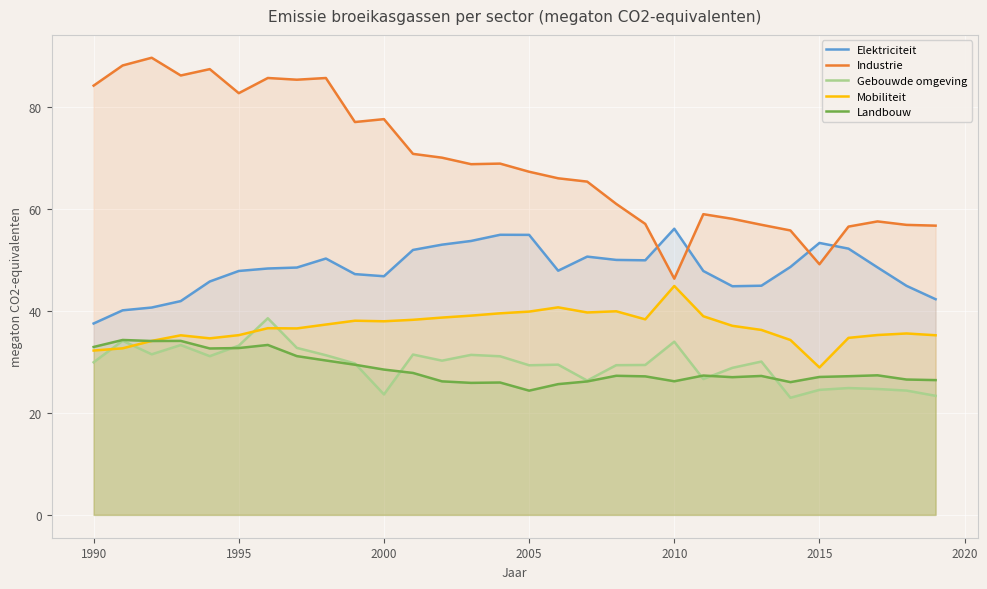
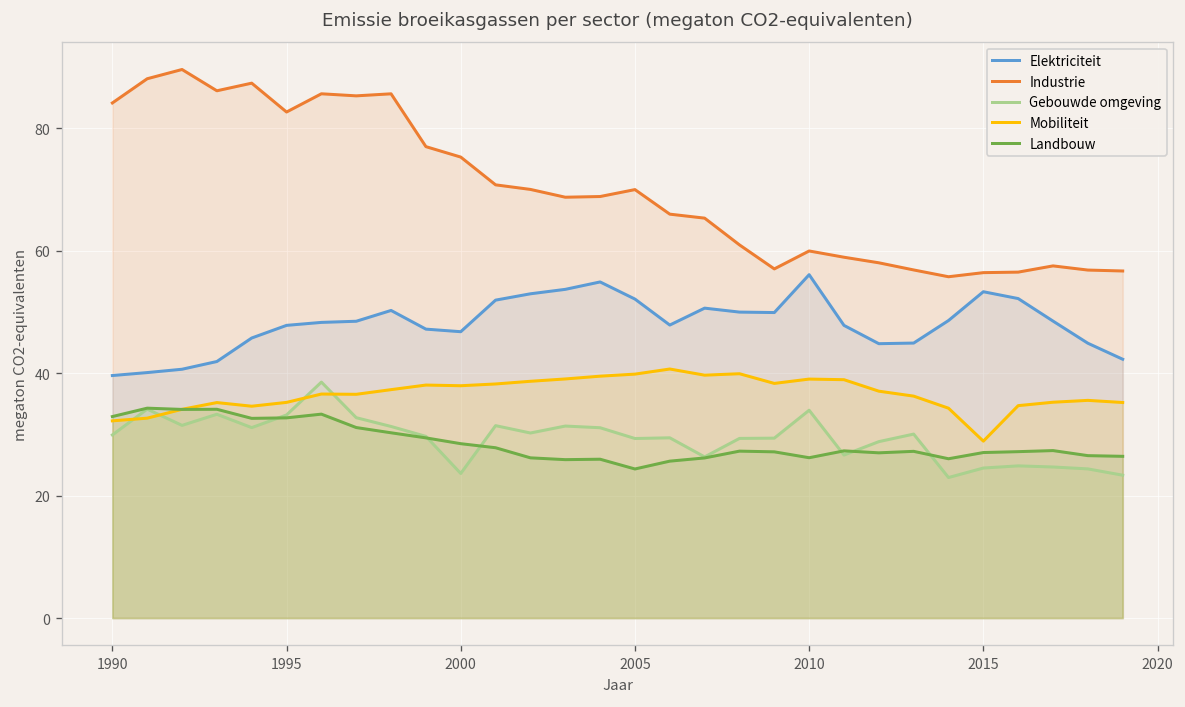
Elektriciteit, 1990: 38 -> 40
Industrie, 2000: 78 -> 75
Elektriciteit, 2005: 55 -> 52
Industrie, 2005: 67 -> 70
Industrie, 2010: 46 -> 60
Mobiliteit, 2010: 45 -> 39
Industrie, 2015: 49 -> 56
